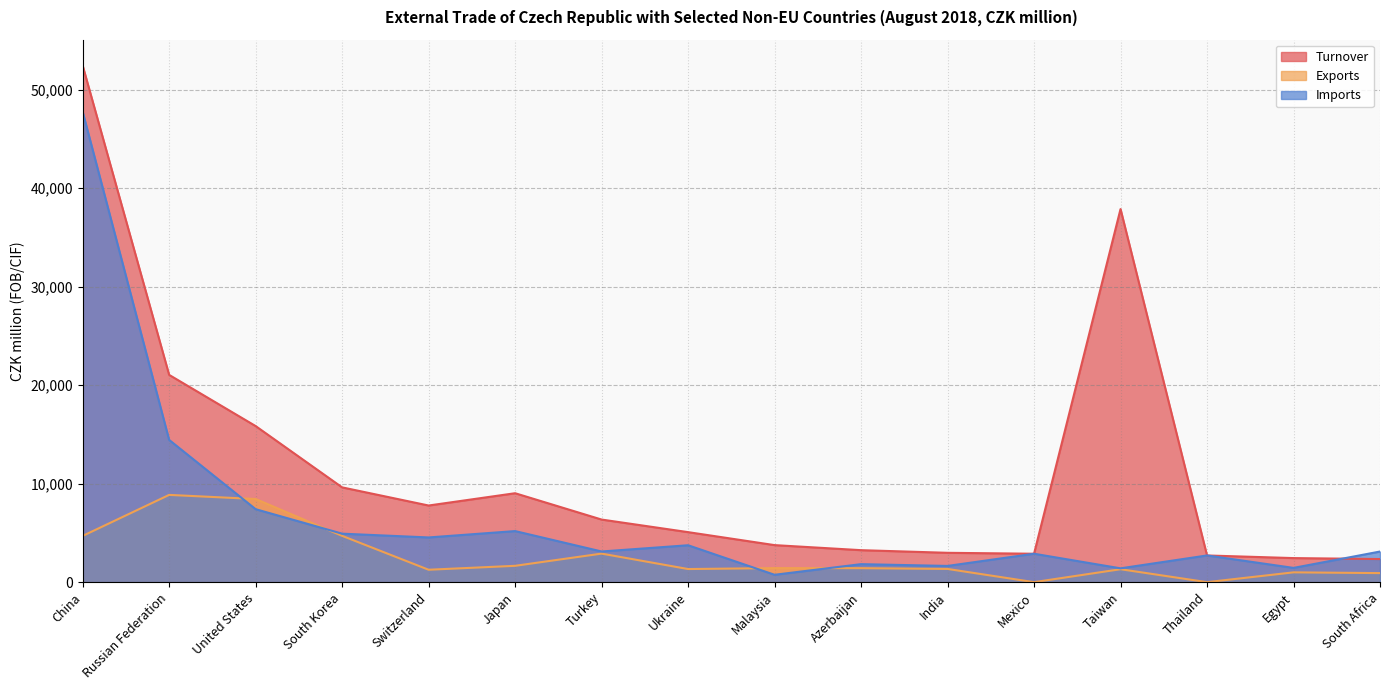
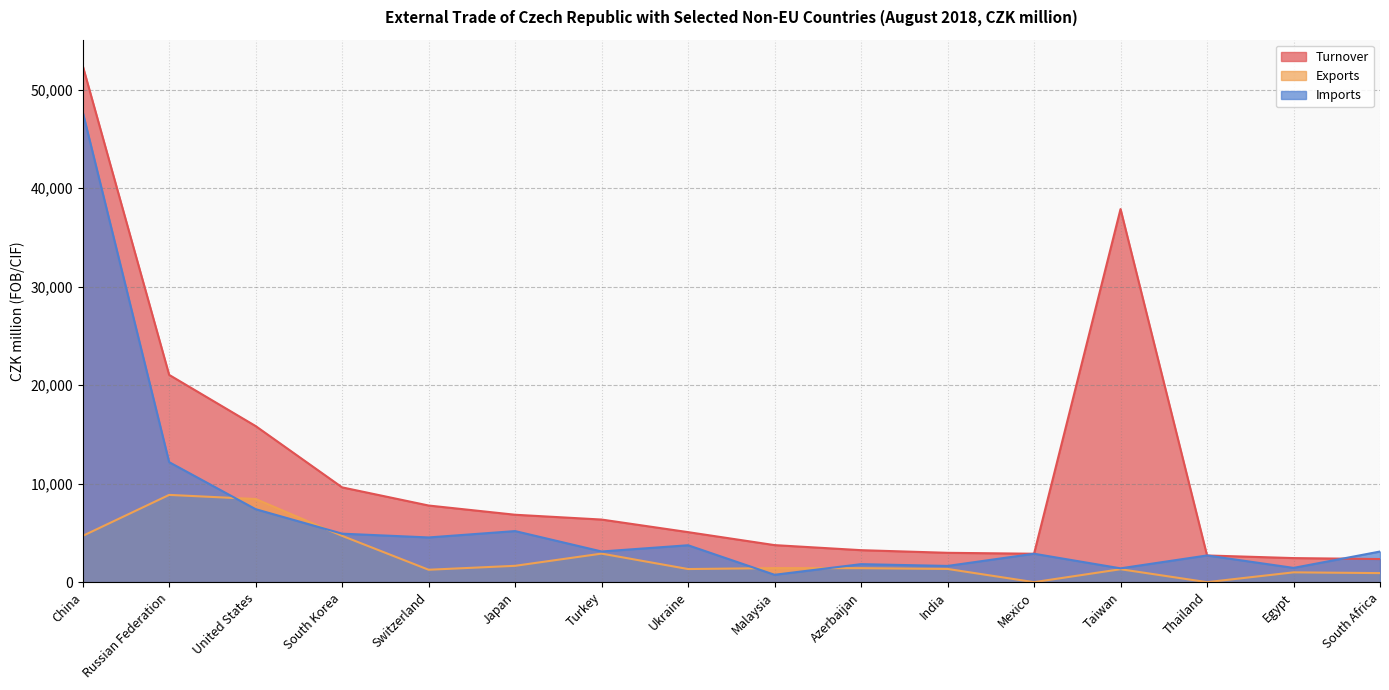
Imports, Russian Federation: 14,000 -> 12,000
Turnover, Japan: 9,000 -> 7,000
